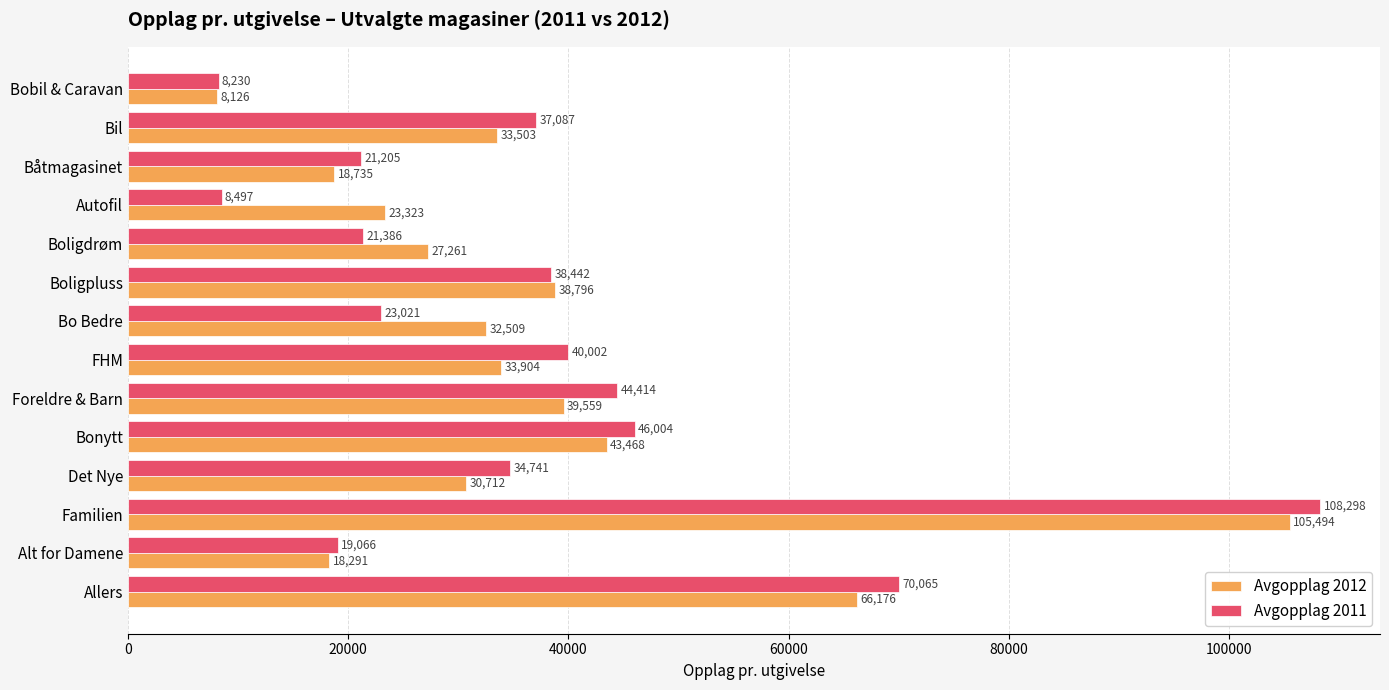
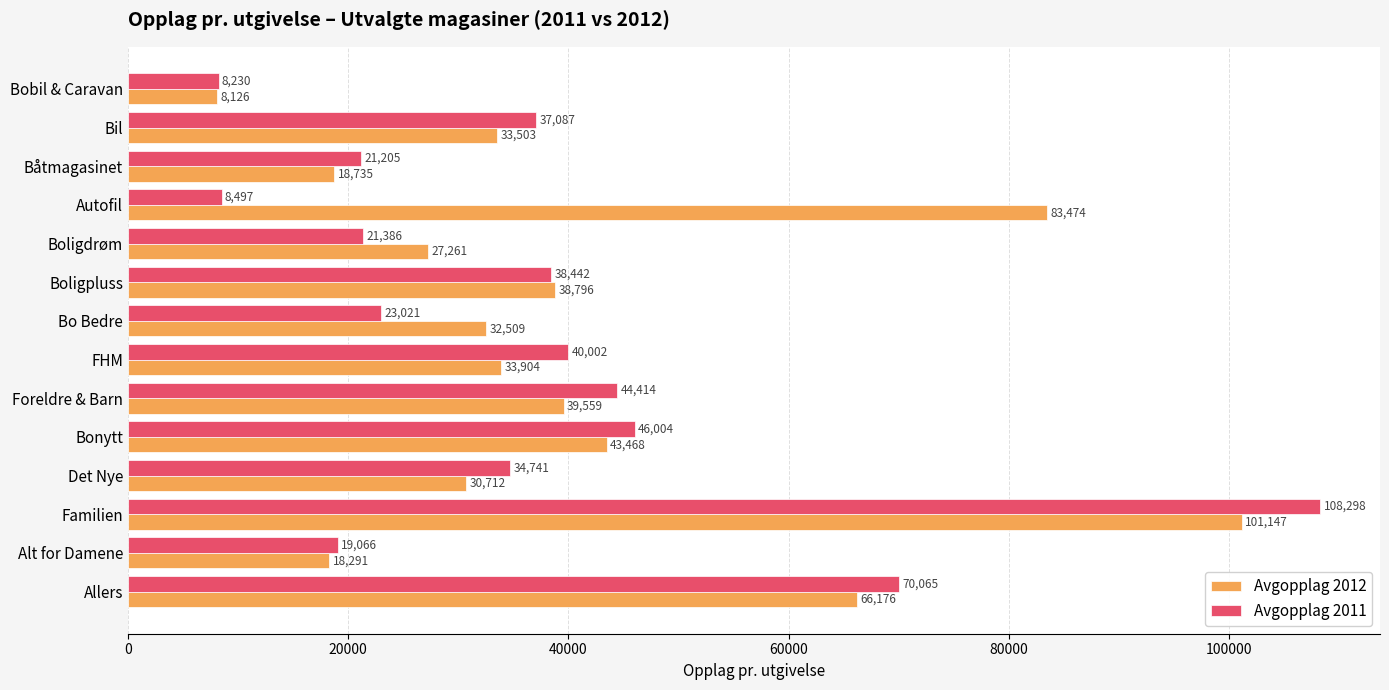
Avgopplag 2012, Autofil: 23,323 -> 83,474
Avgopplag 2012, Familien: 105,494 -> 101,147
